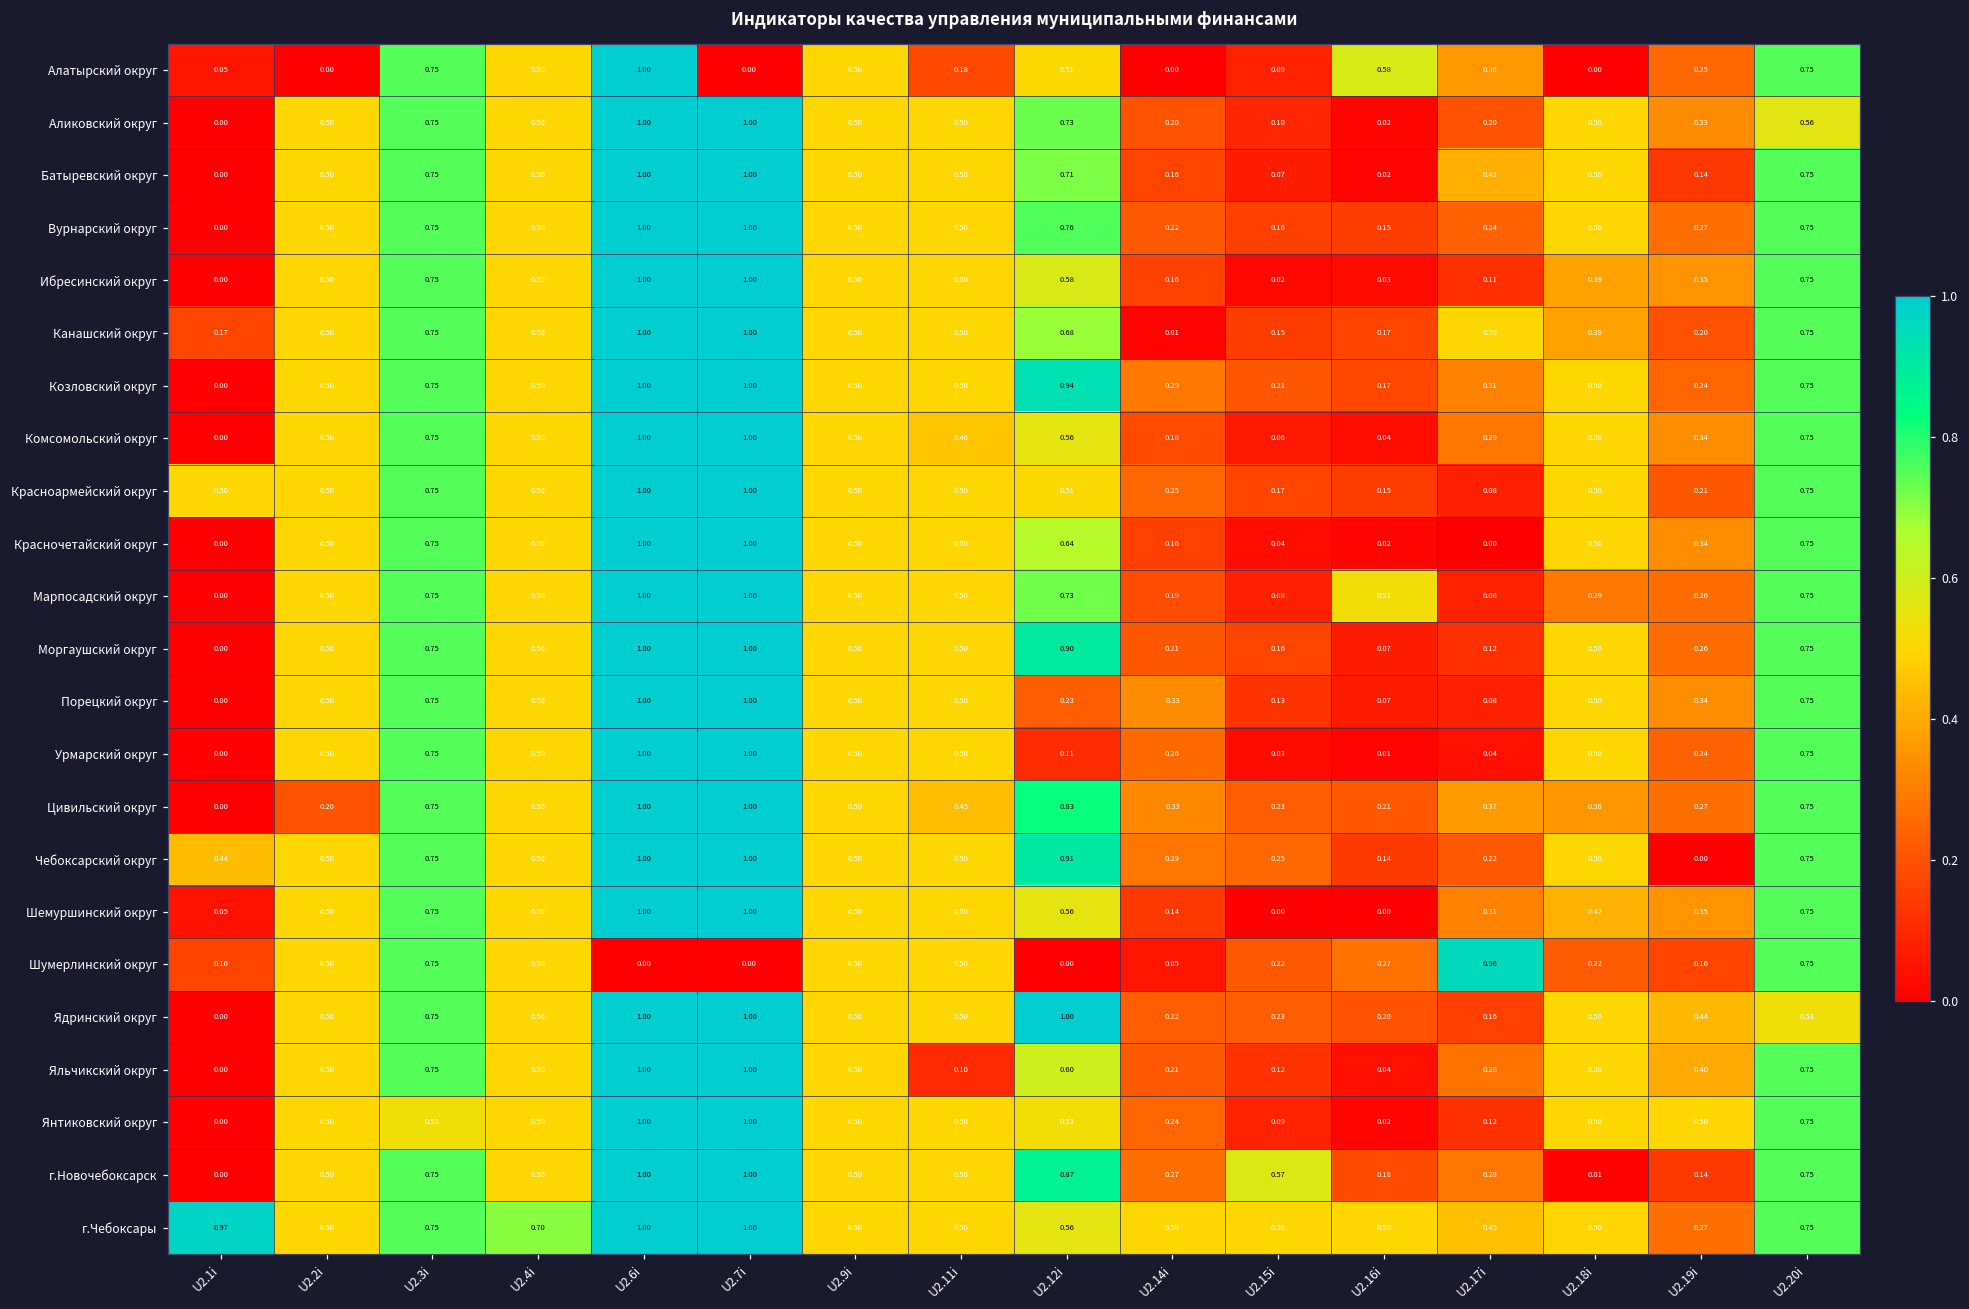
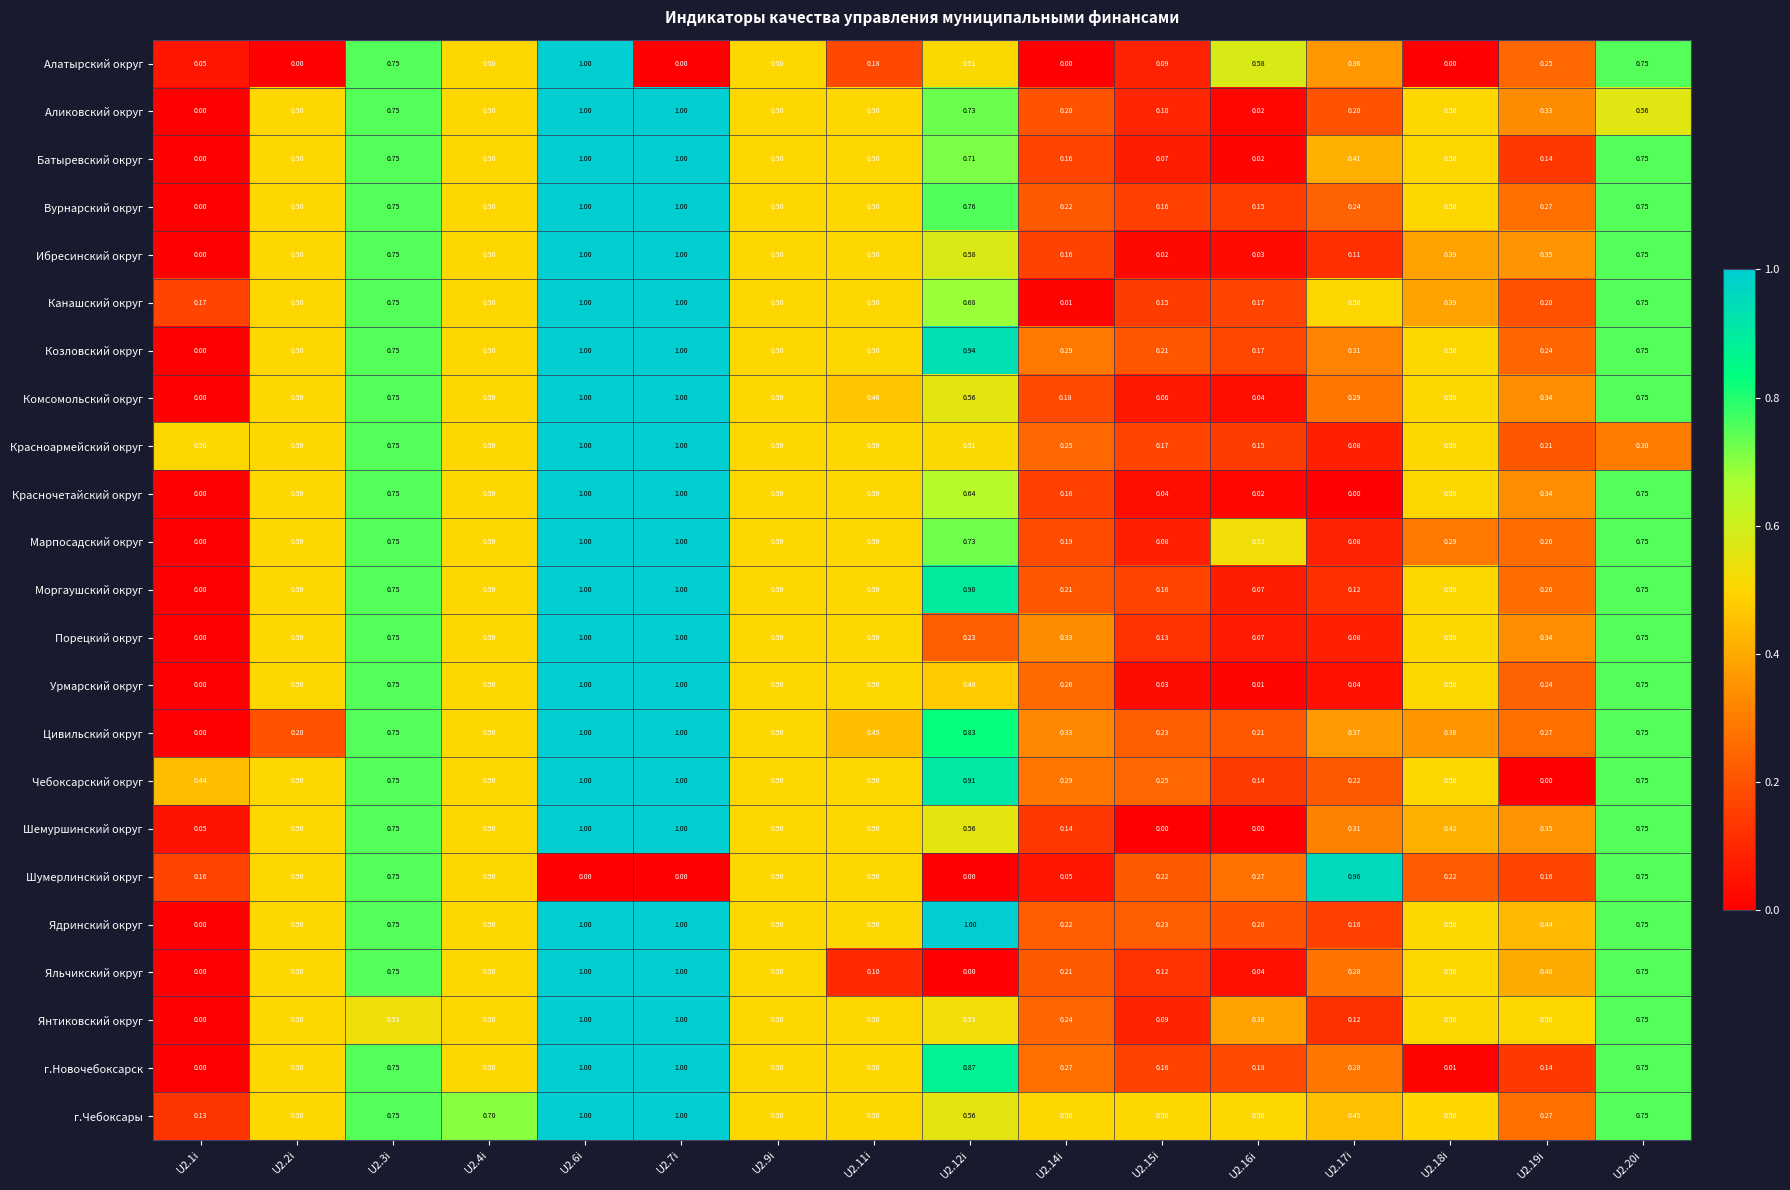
Красноармейский округ, U2.20i: 0.75 -> 0.30
Урмарский округ, U2.12i: 0.11 -> 0.48
Ядринский округ, U2.20i: 0.53 -> 0.75
Яльчикский округ, U2.12i: 0.60 -> 0.00
Янтиковский округ, U2.16i: 0.02 -> 0.38
г.Новочебоксарск, U2.15i: 0.57 -> 0.16
г.Чебоксары, U2.1i: 0.97 -> 0.13
